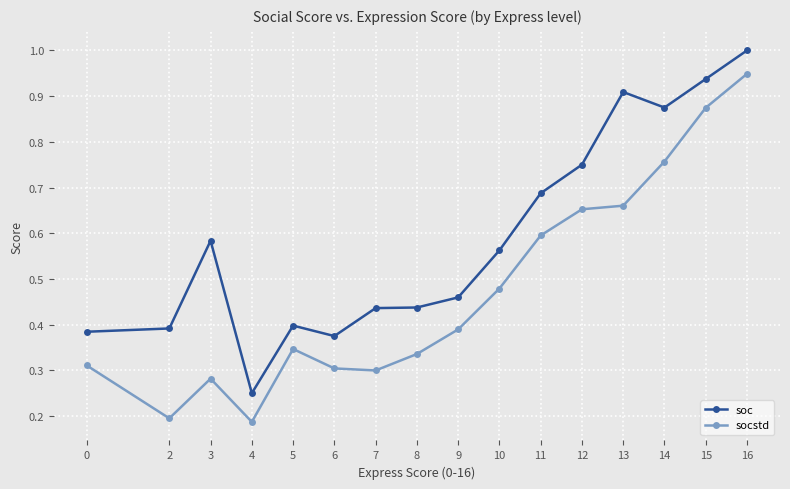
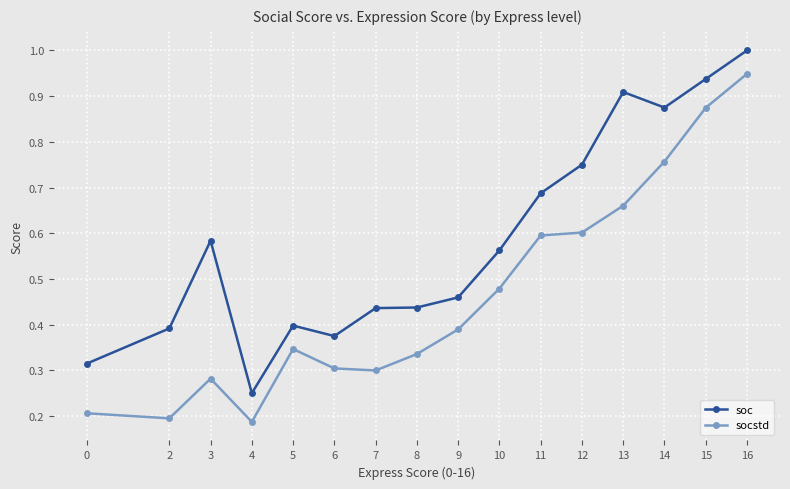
soc, 0: 0.38 -> 0.31
socstd, 0: 0.31 -> 0.21
socstd, 12: 0.65 -> 0.60
